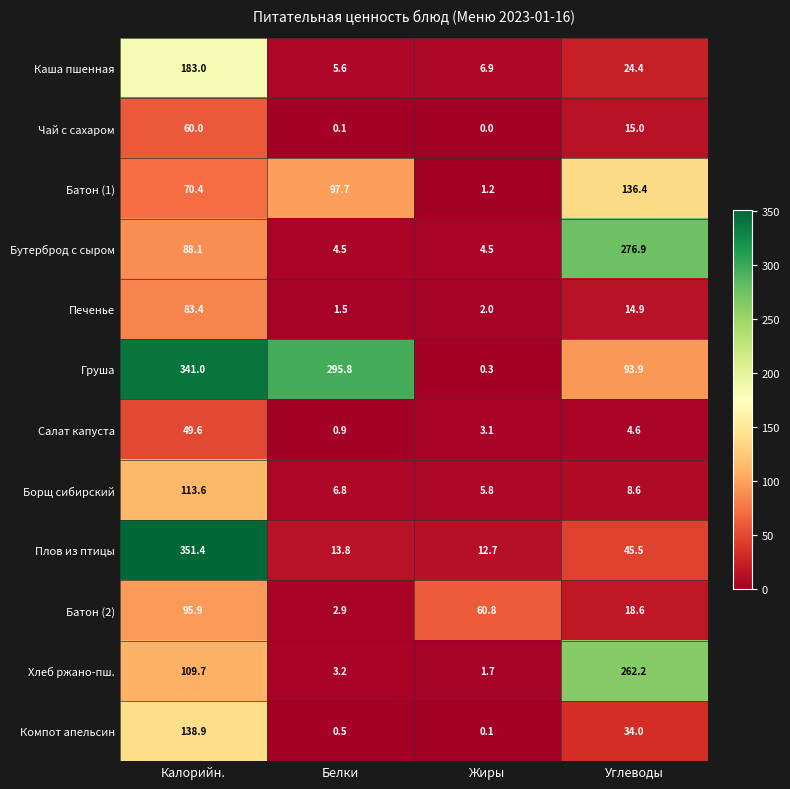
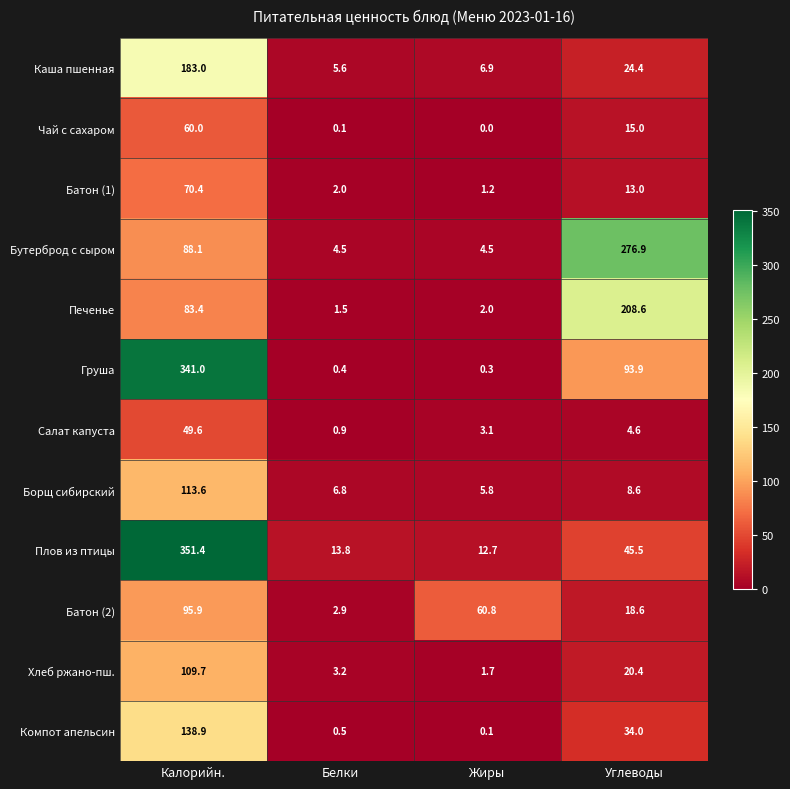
Батон (1), Белки: 97.7 -> 2.0
Батон (1), Углеводы: 136.4 -> 13.0
Печенье, Углеводы: 14.9 -> 208.6
Груша, Белки: 295.8 -> 0.4
Хлеб ржано-пш., Углеводы: 262.2 -> 20.4
